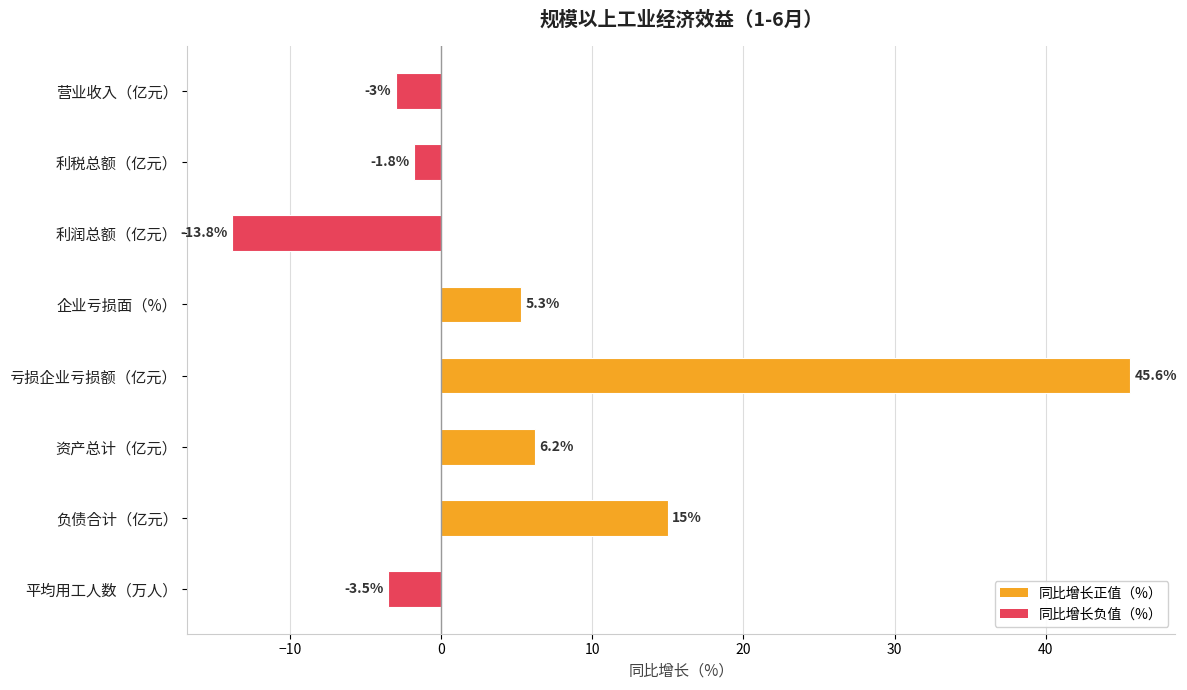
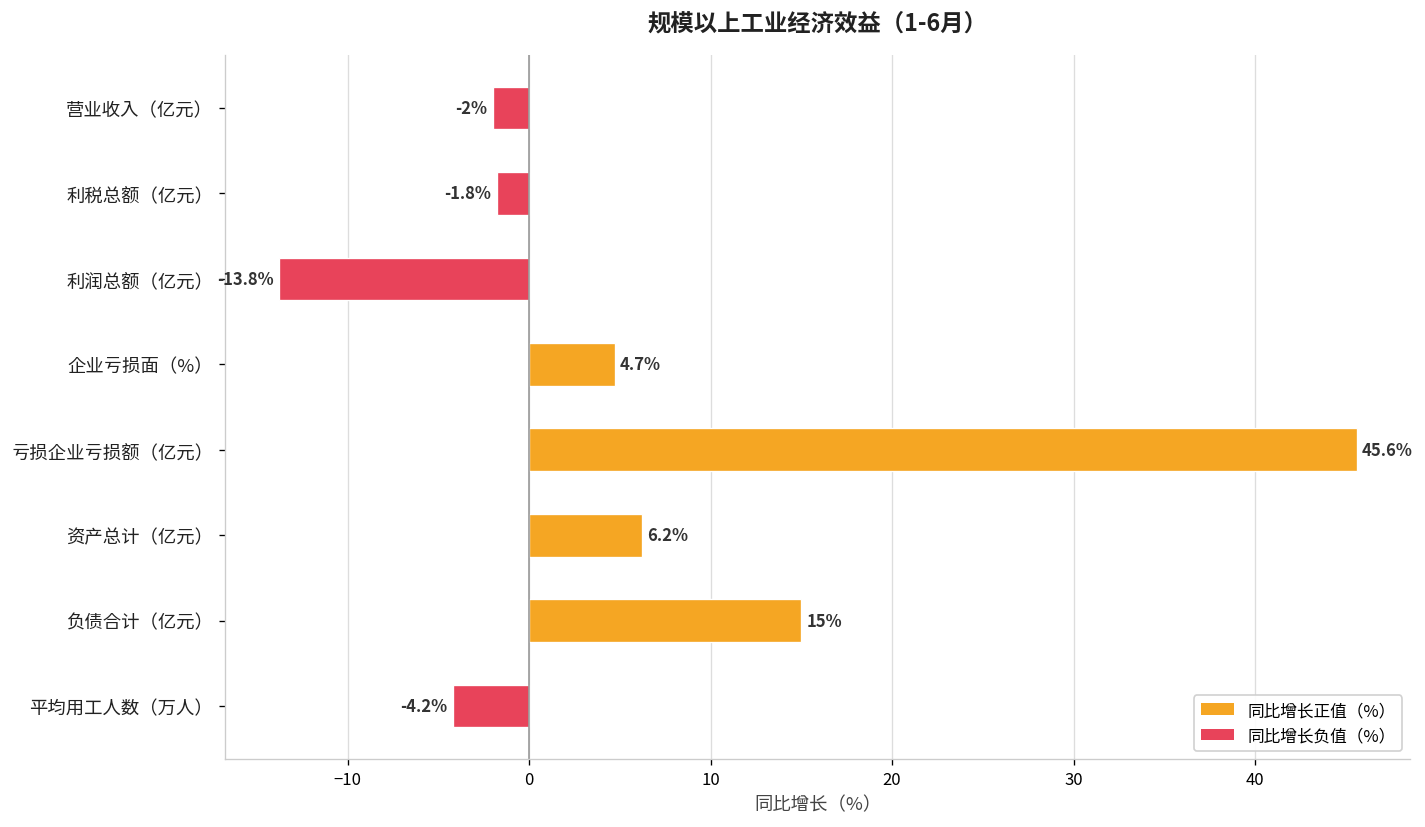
营业收入（亿元）: -3% -> -2%
企业亏损面（%）: 5.3% -> 4.7%
平均用工人数（万人）: -3.5% -> -4.2%
